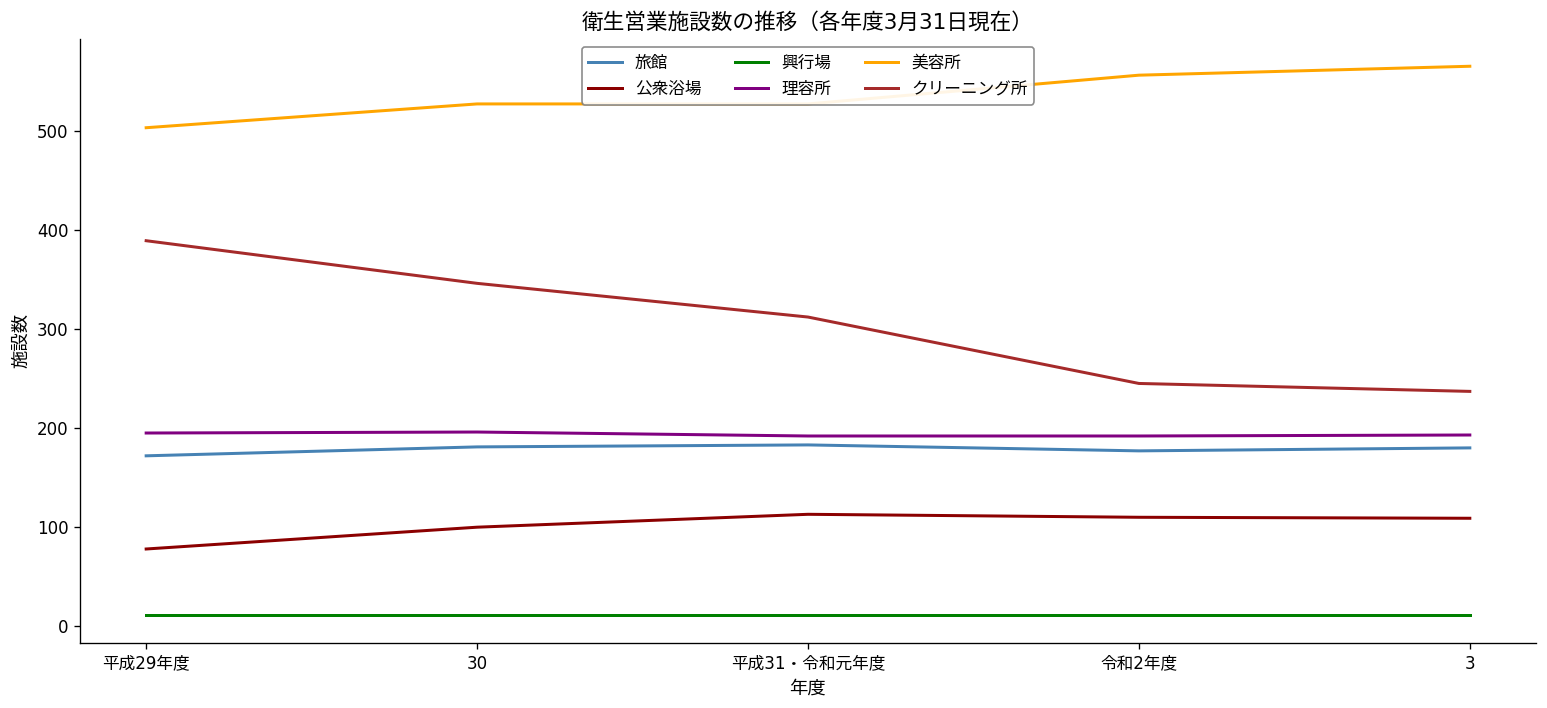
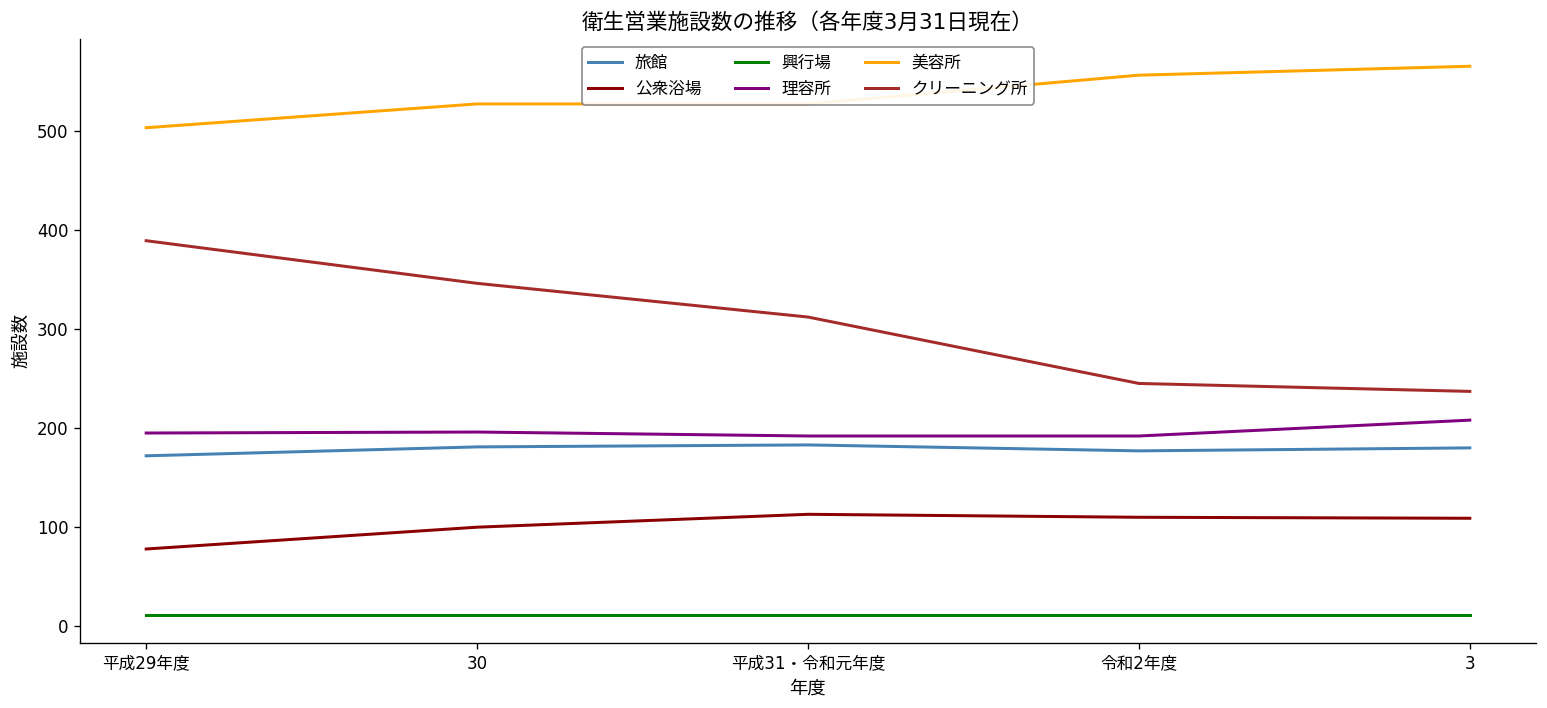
理容所, 3: 190 -> 210
